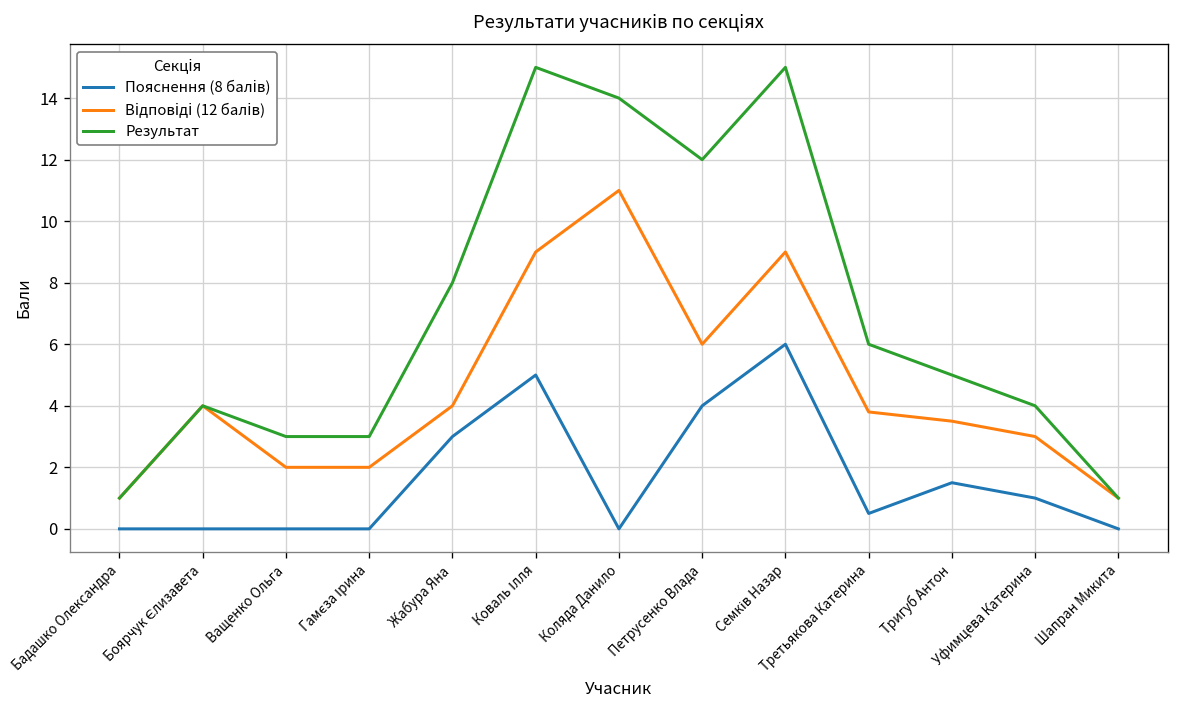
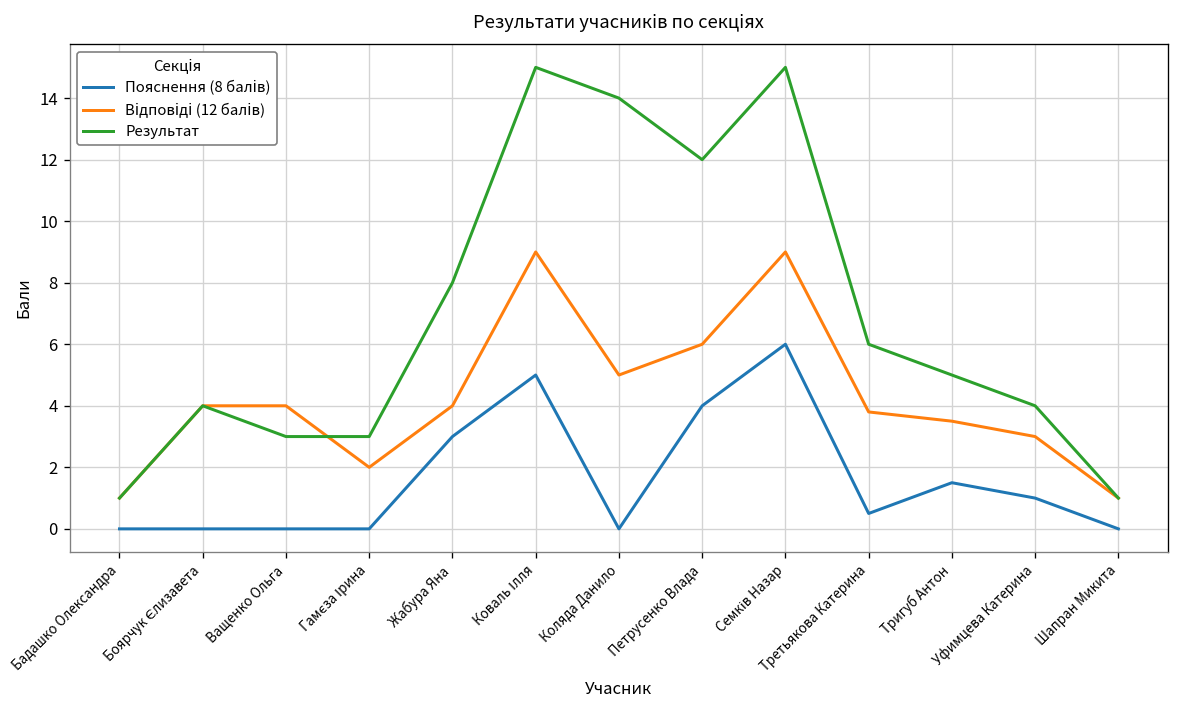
Відповіді (12 балів), Ващенко Ольга: 2 -> 4
Відповіді (12 балів), Коляда Данило: 11 -> 5
